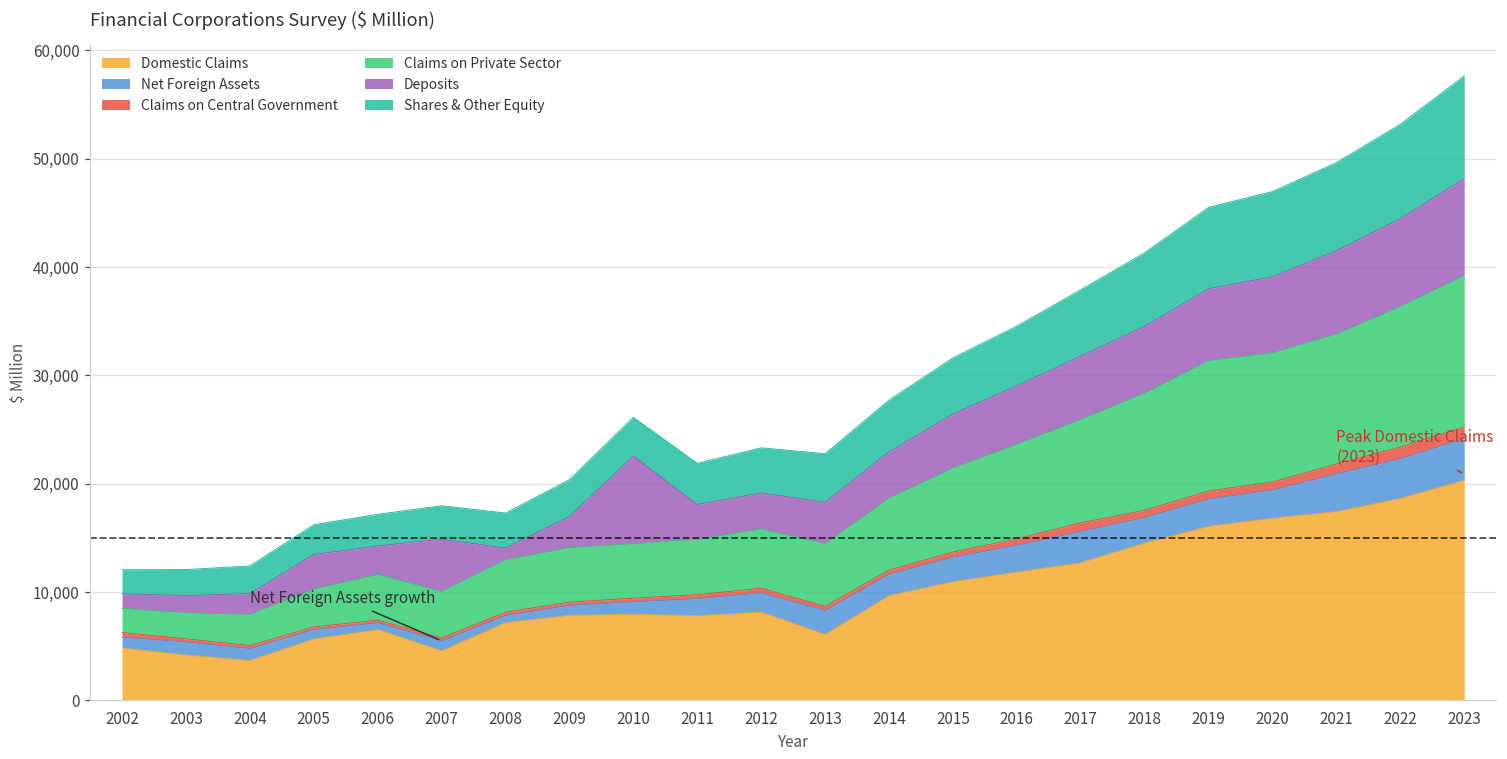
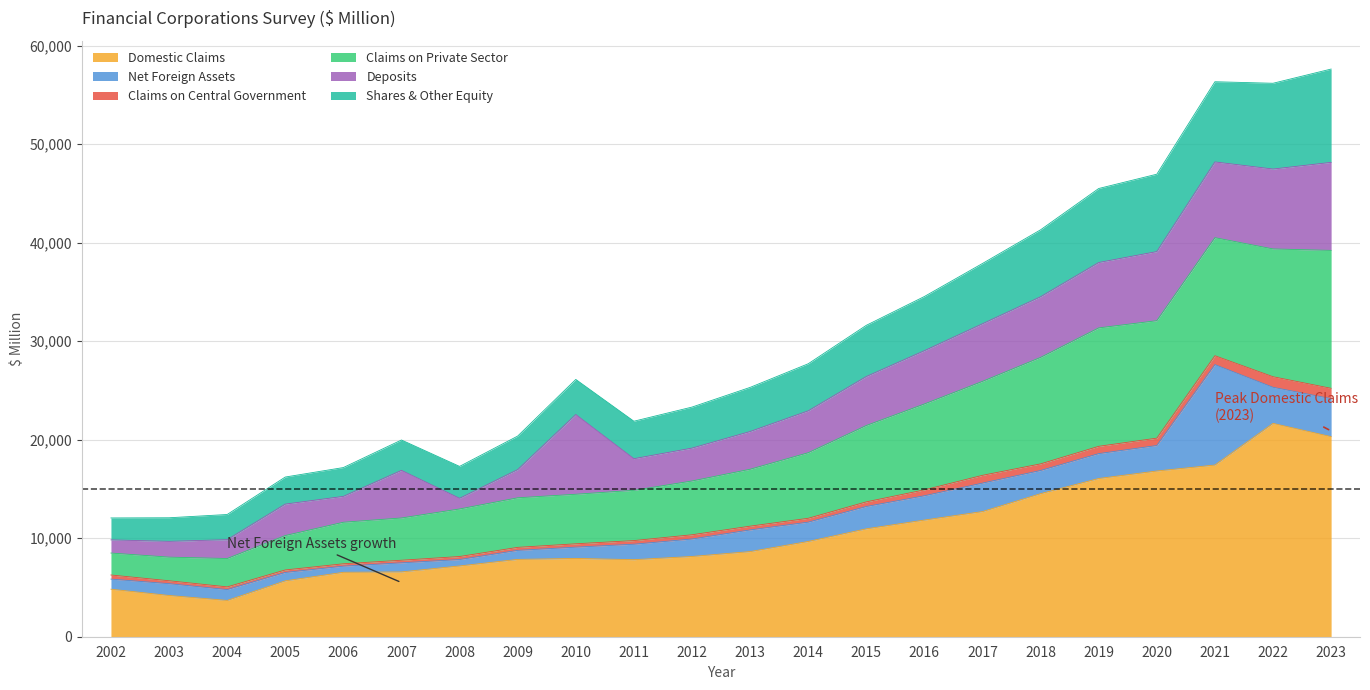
Domestic Claims, 2007: 5,000 -> 7,000
Domestic Claims, 2013: 6,000 -> 9,000
Net Foreign Assets, 2021: 3,000 -> 10,000
Domestic Claims, 2022: 19,000 -> 22,000
